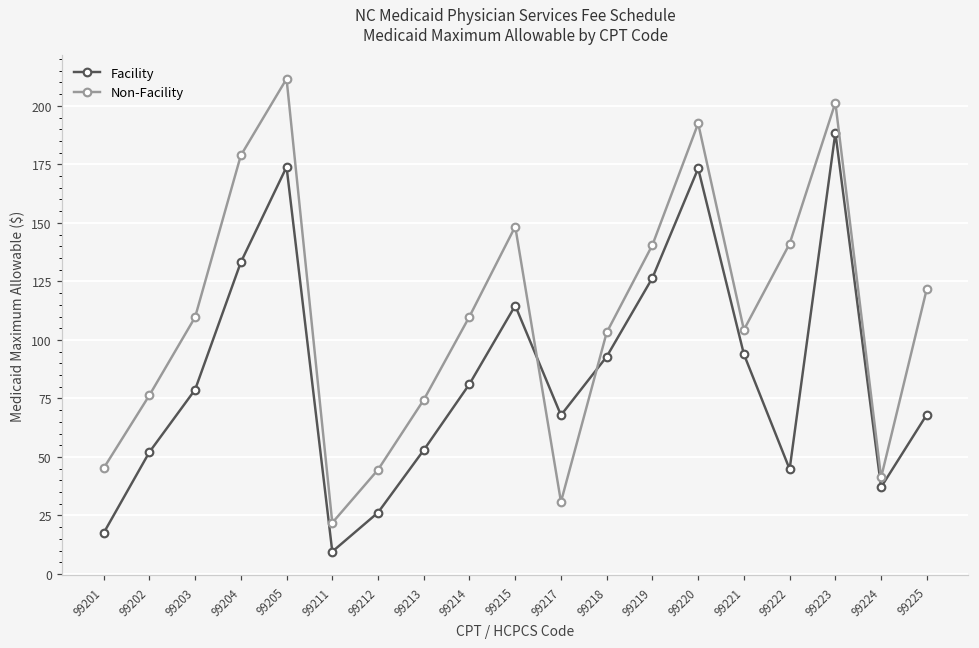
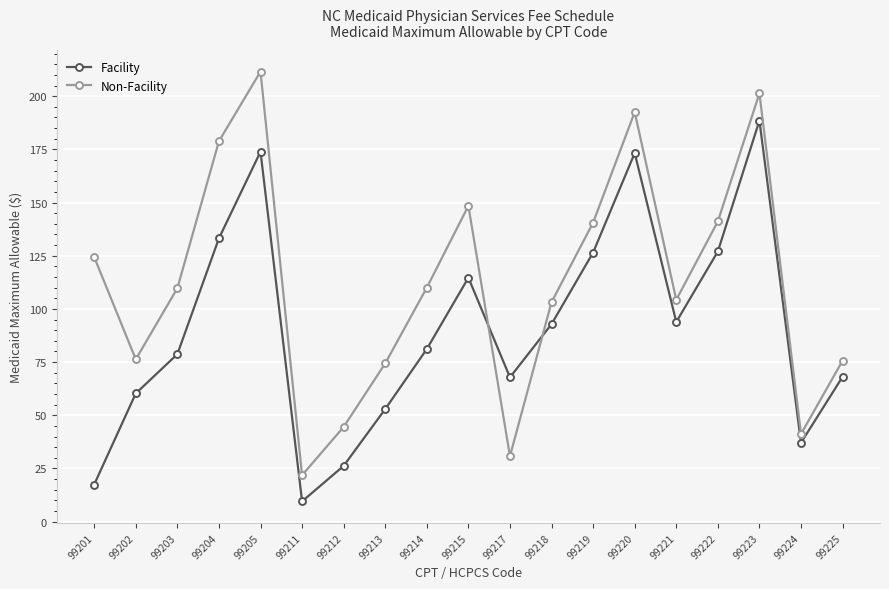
Non-Facility, 99201: 45 -> 124
Facility, 99202: 52 -> 60
Facility, 99222: 45 -> 127
Non-Facility, 99225: 122 -> 76
